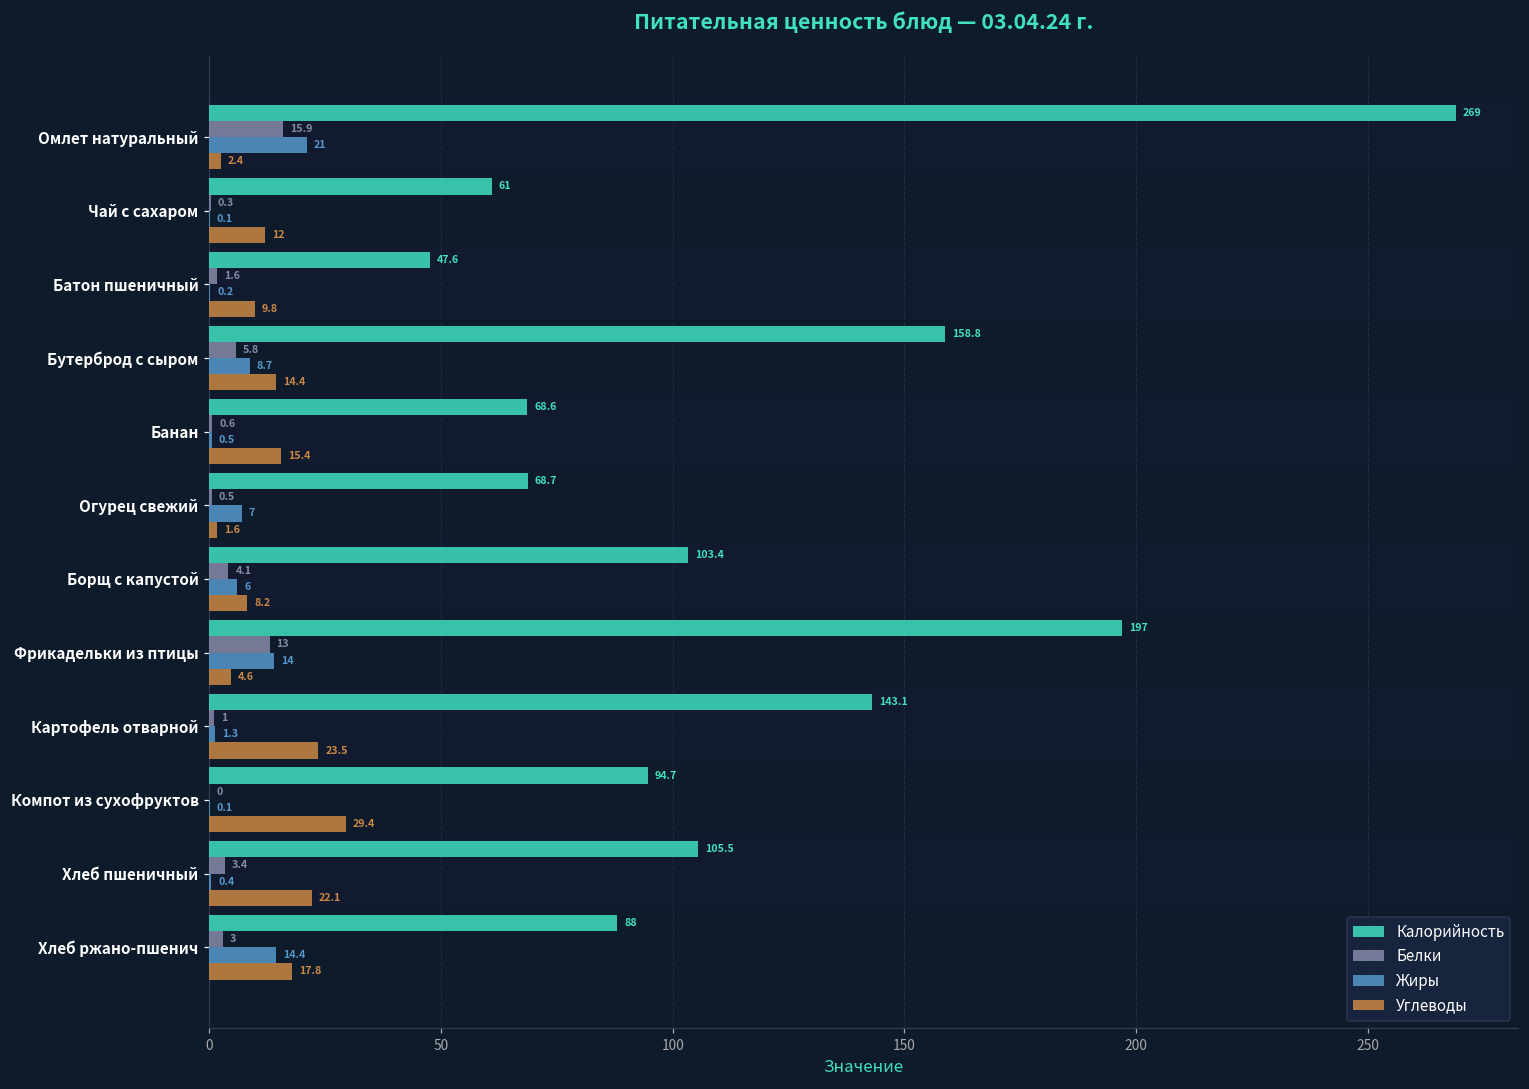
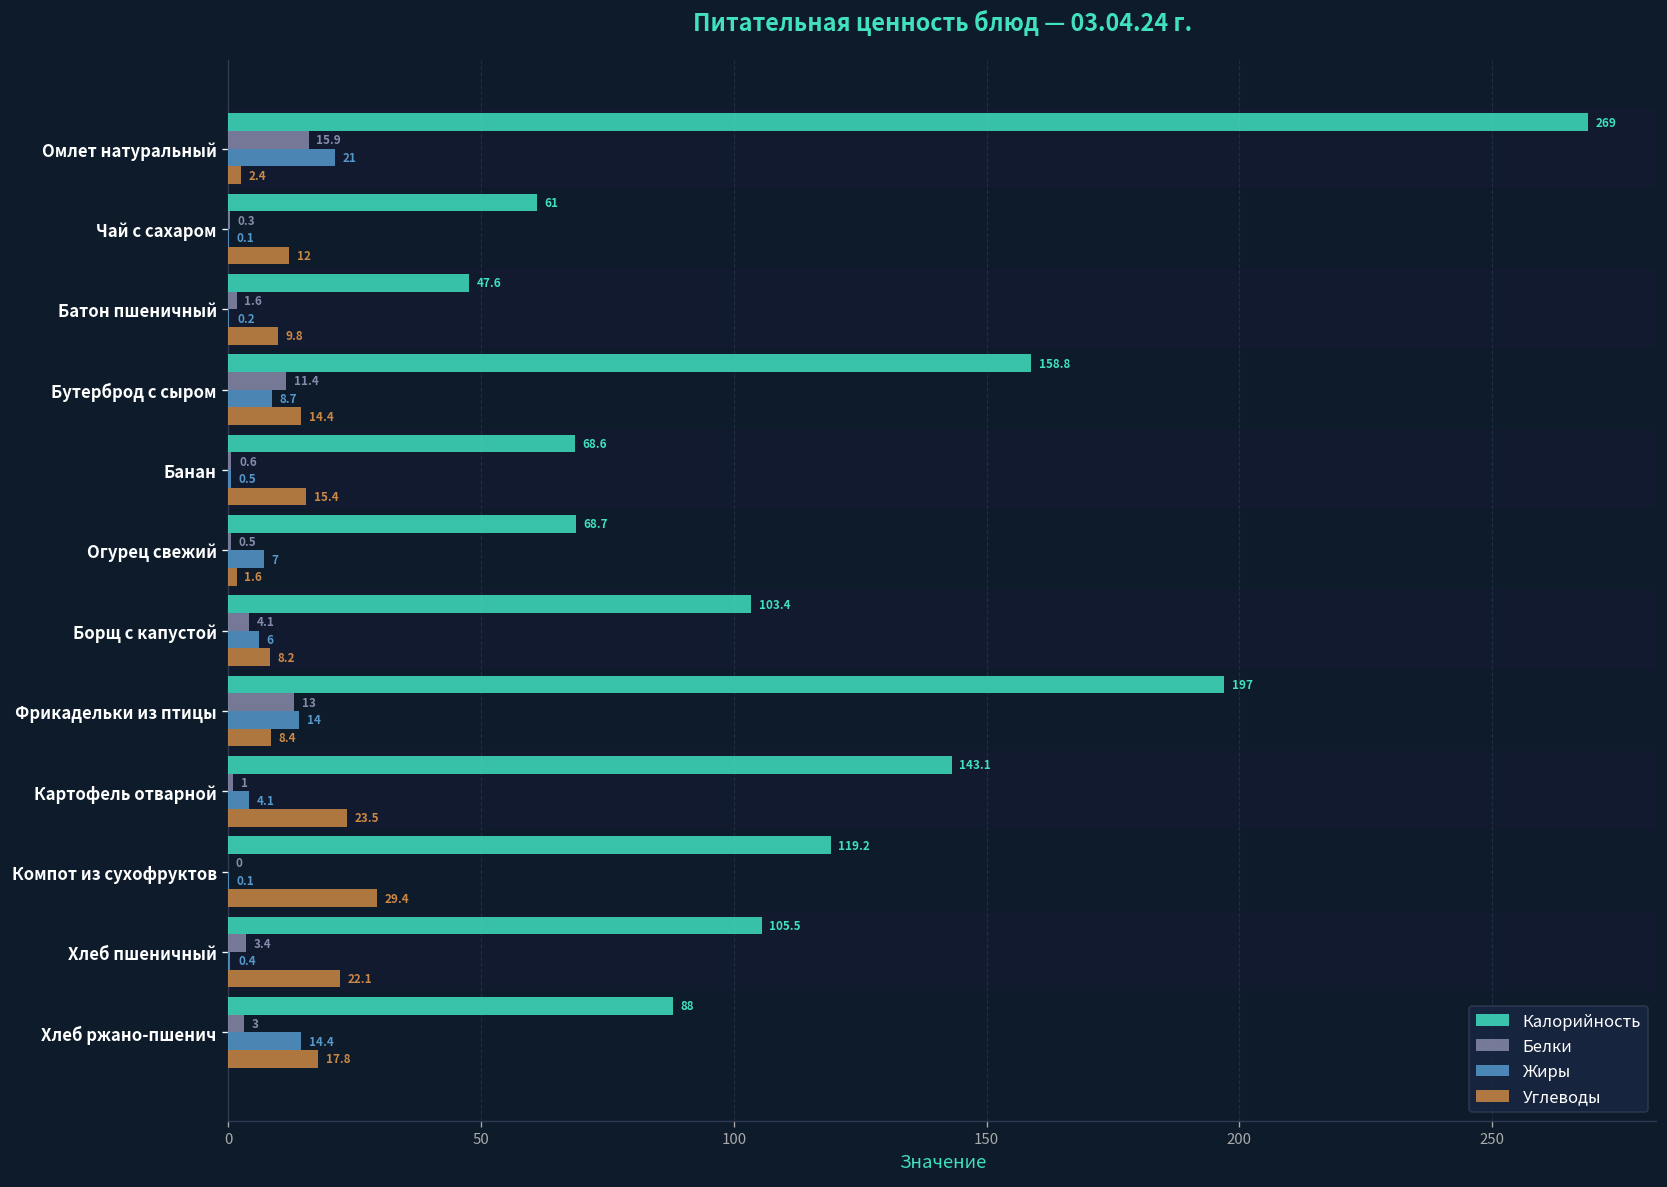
Белки, Бутерброд с сыром: 5.8 -> 11.4
Углеводы, Фрикадельки из птицы: 4.6 -> 8.4
Жиры, Картофель отварной: 1.3 -> 4.1
Калорийность, Компот из сухофруктов: 94.7 -> 119.2
